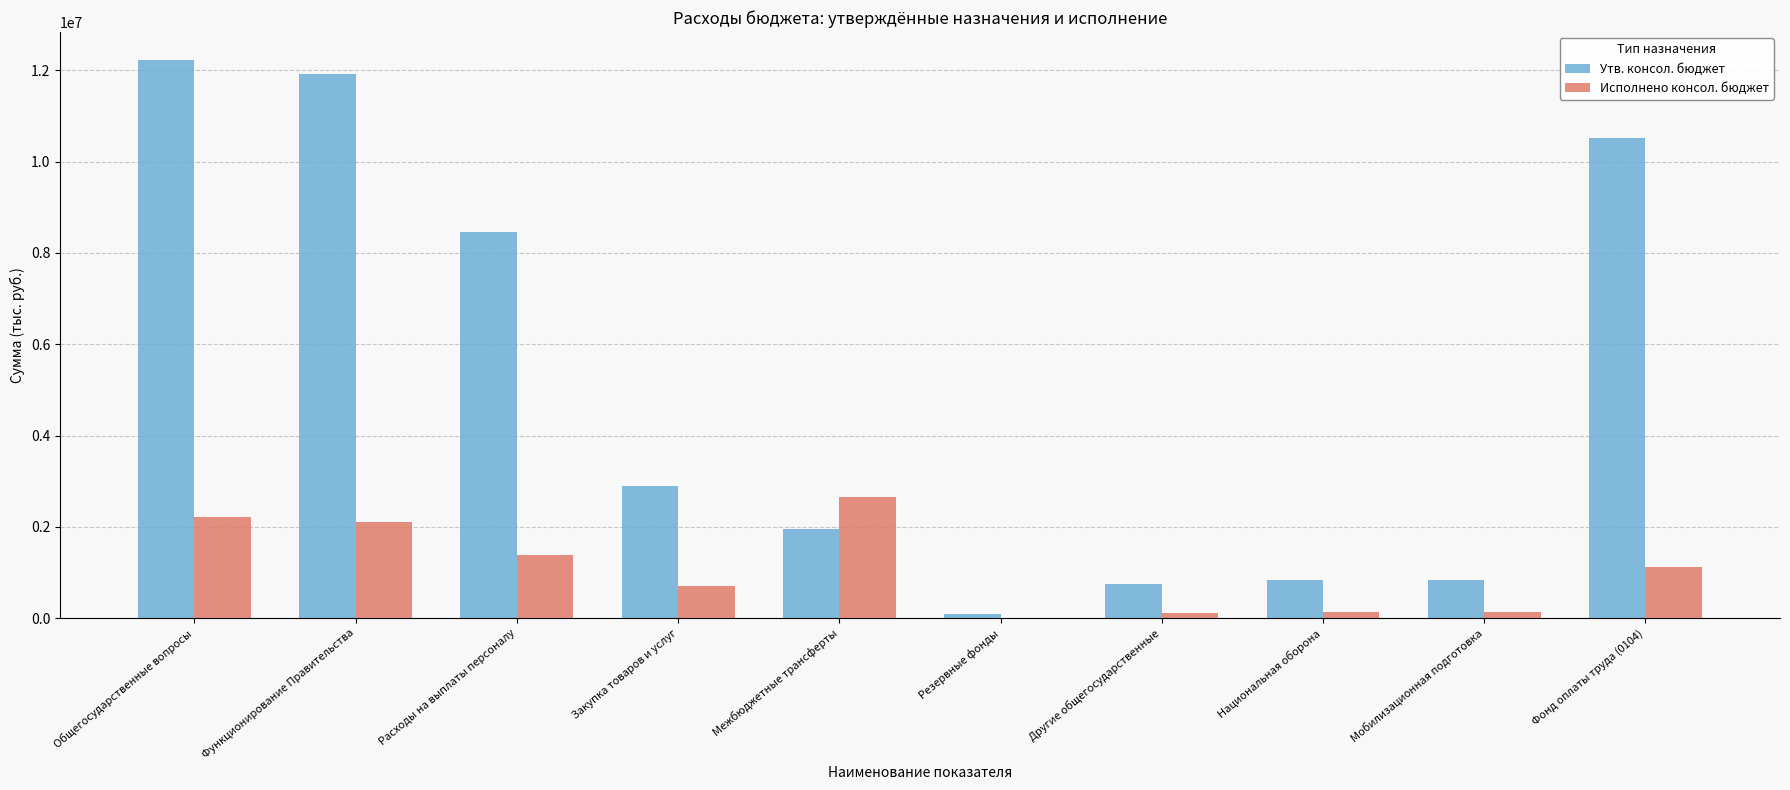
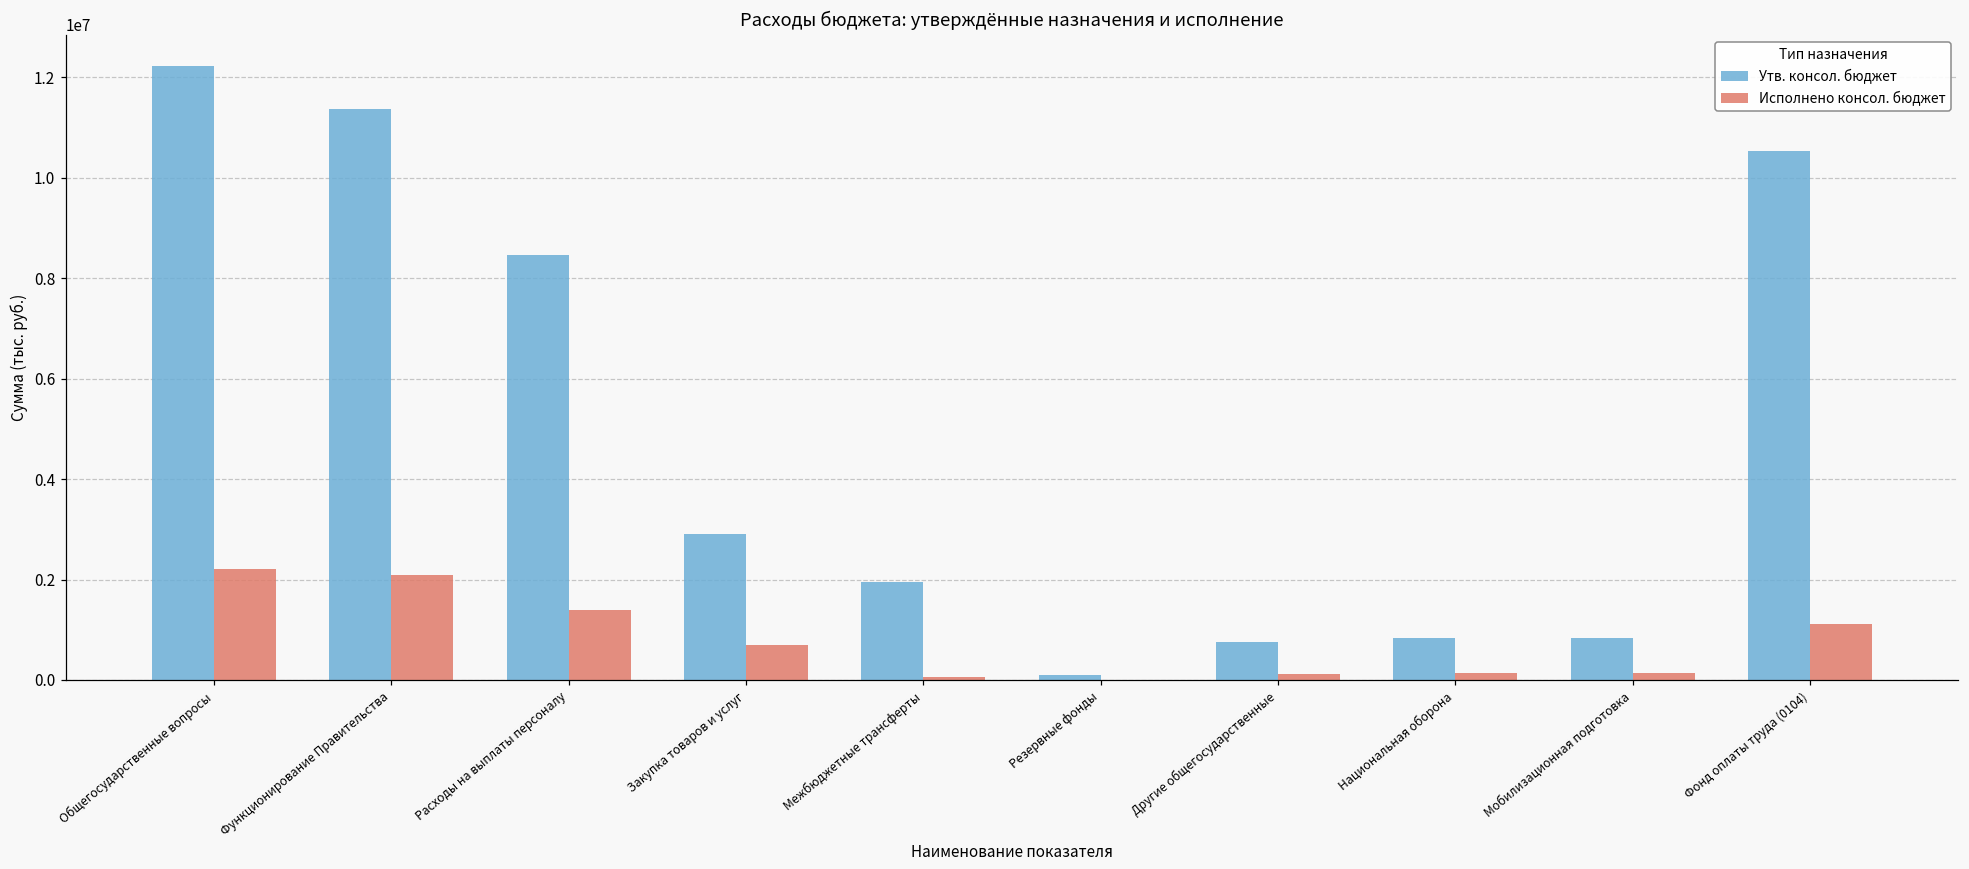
Утв. консол. бюджет, Функционирование Правительства: 11900000 -> 11400000
Исполнено консол. бюджет, Межбюджетные трансферты: 2700000 -> 100000
